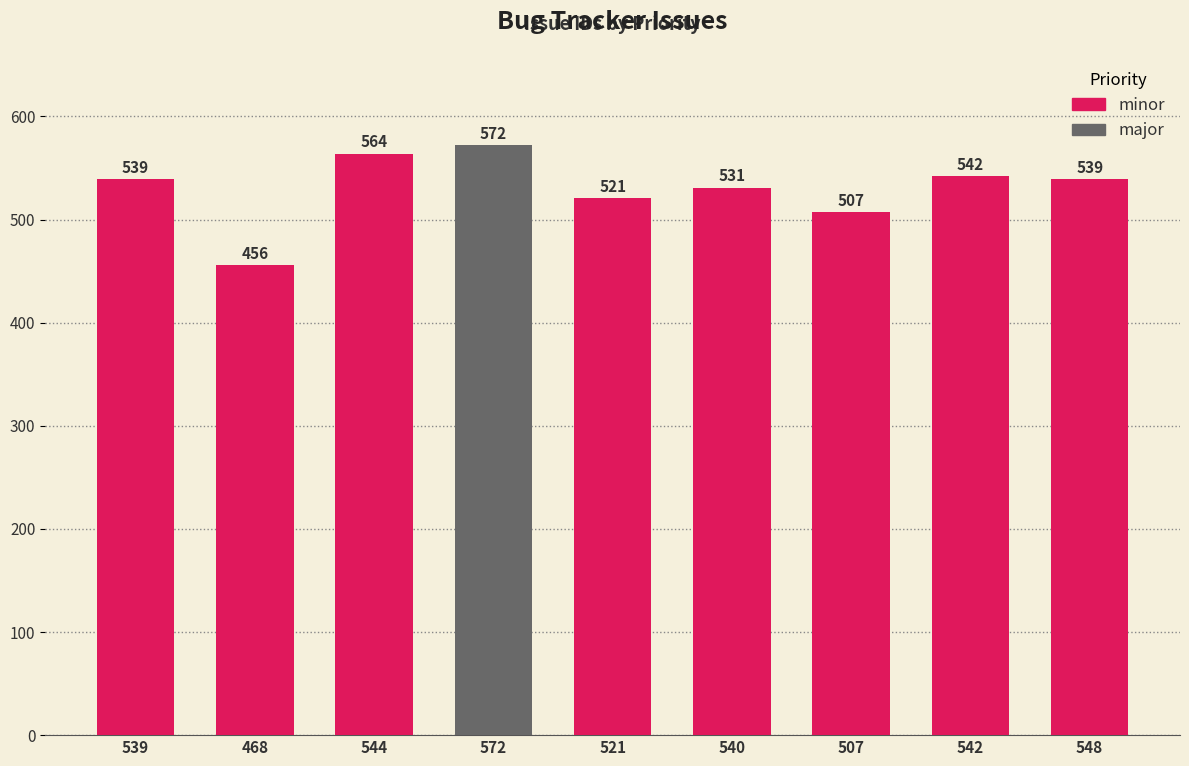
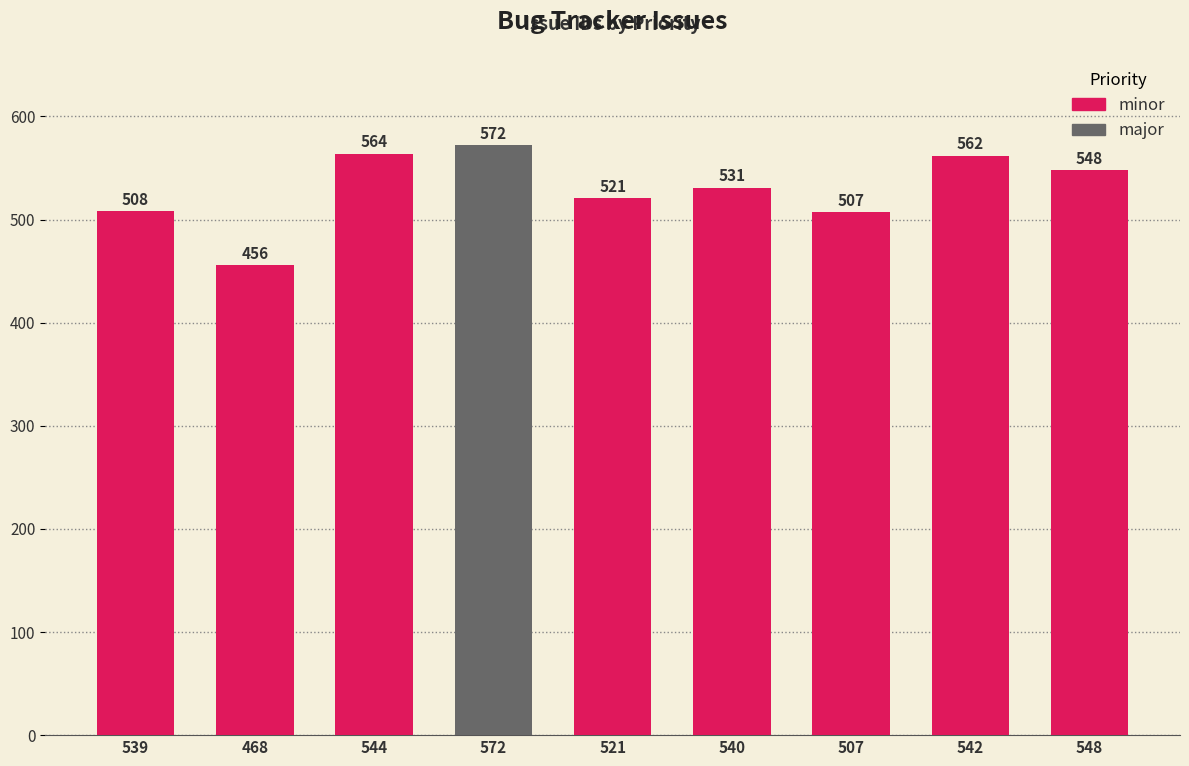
539: 539 -> 508
542: 542 -> 562
548: 539 -> 548
